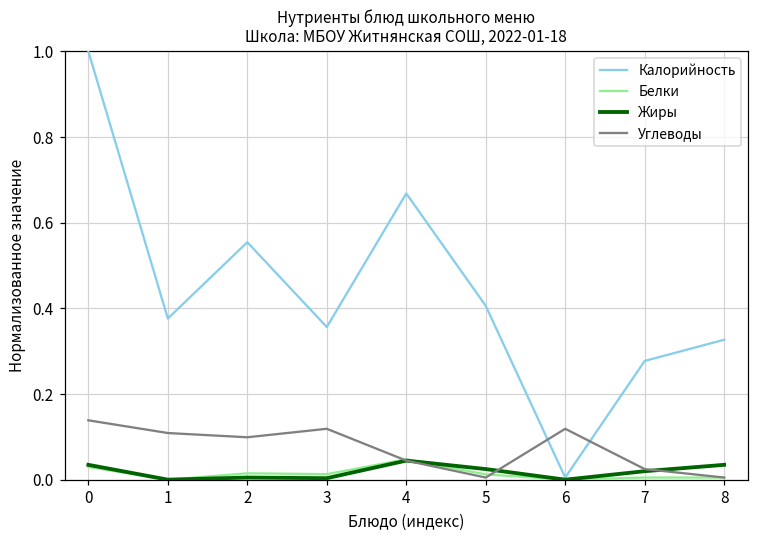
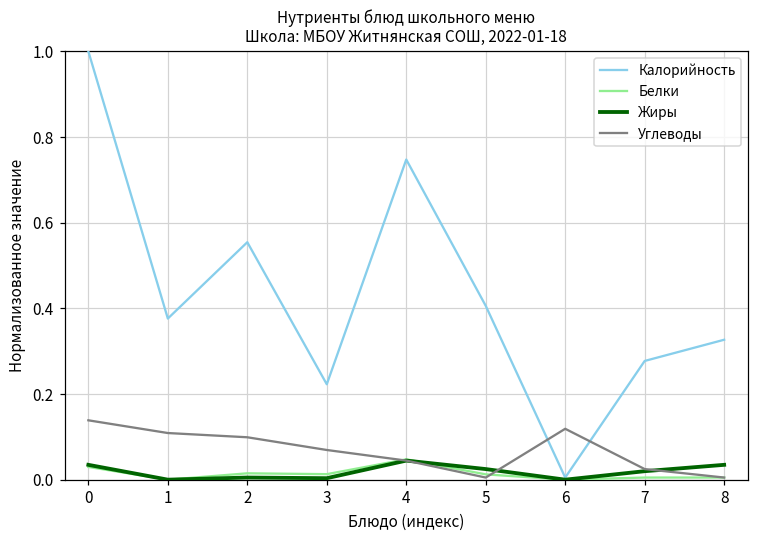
Калорийность, 3: 0.36 -> 0.22
Углеводы, 3: 0.12 -> 0.07
Калорийность, 4: 0.67 -> 0.75
